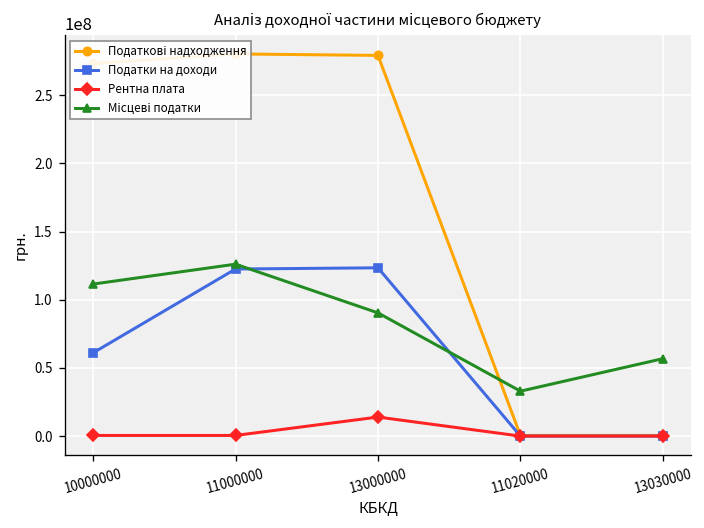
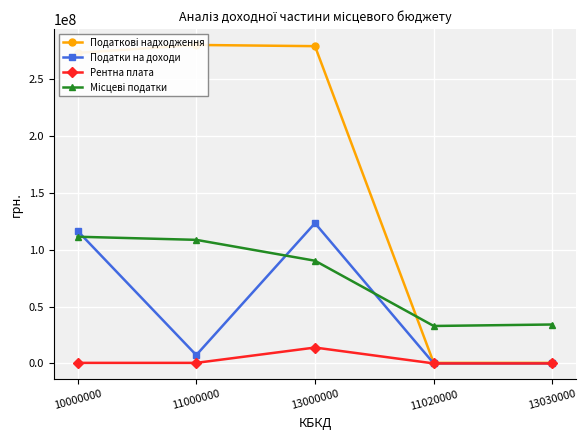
Податки на доходи, 10000000: 61000000 -> 117000000
Податки на доходи, 11000000: 123000000 -> 7000000
Місцеві податки, 11000000: 126000000 -> 109000000
Місцеві податки, 13030000: 57000000 -> 34000000
